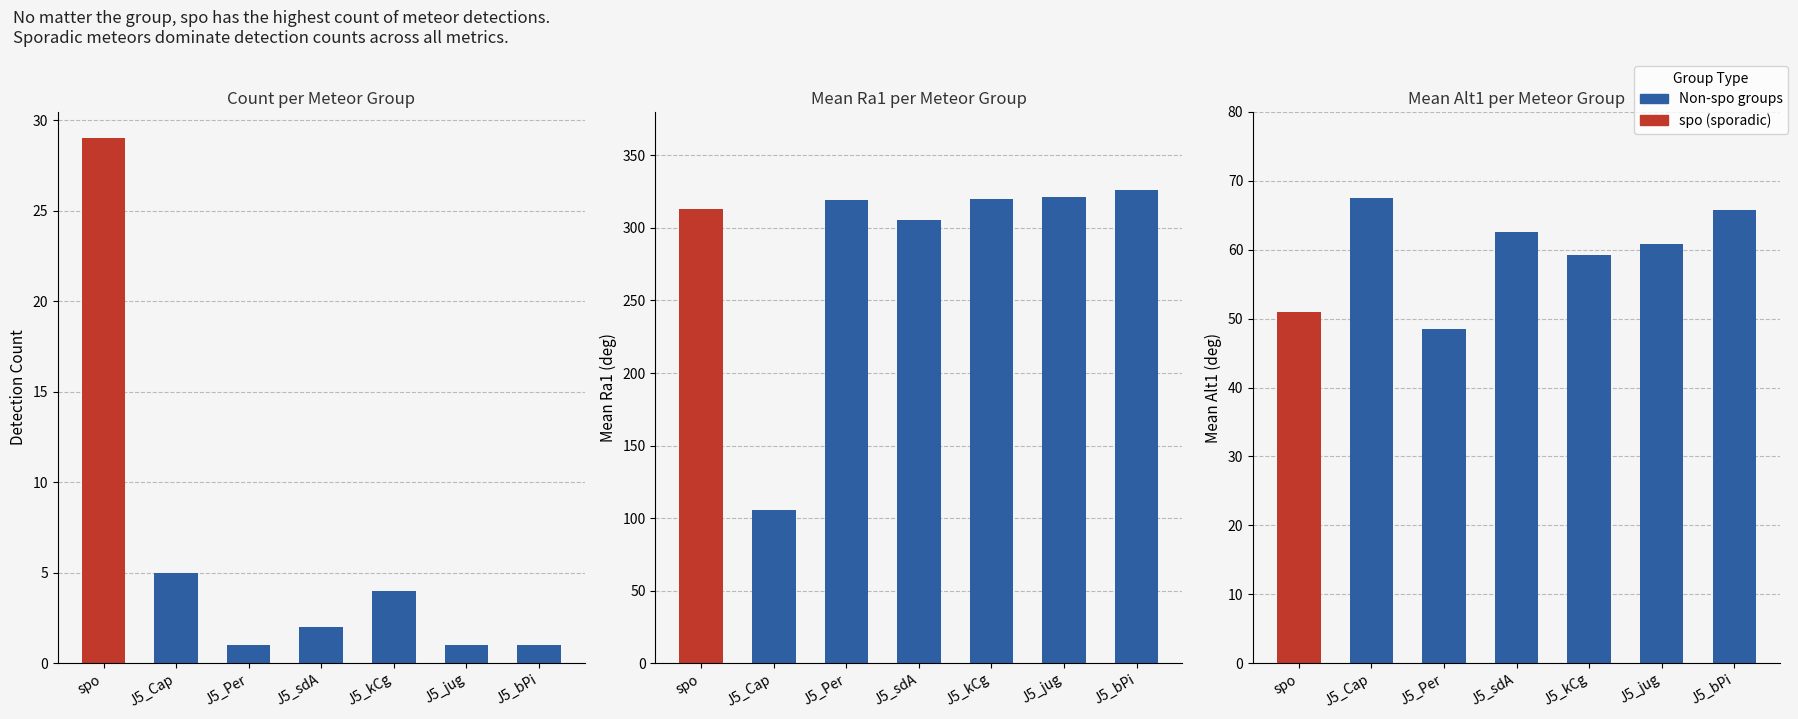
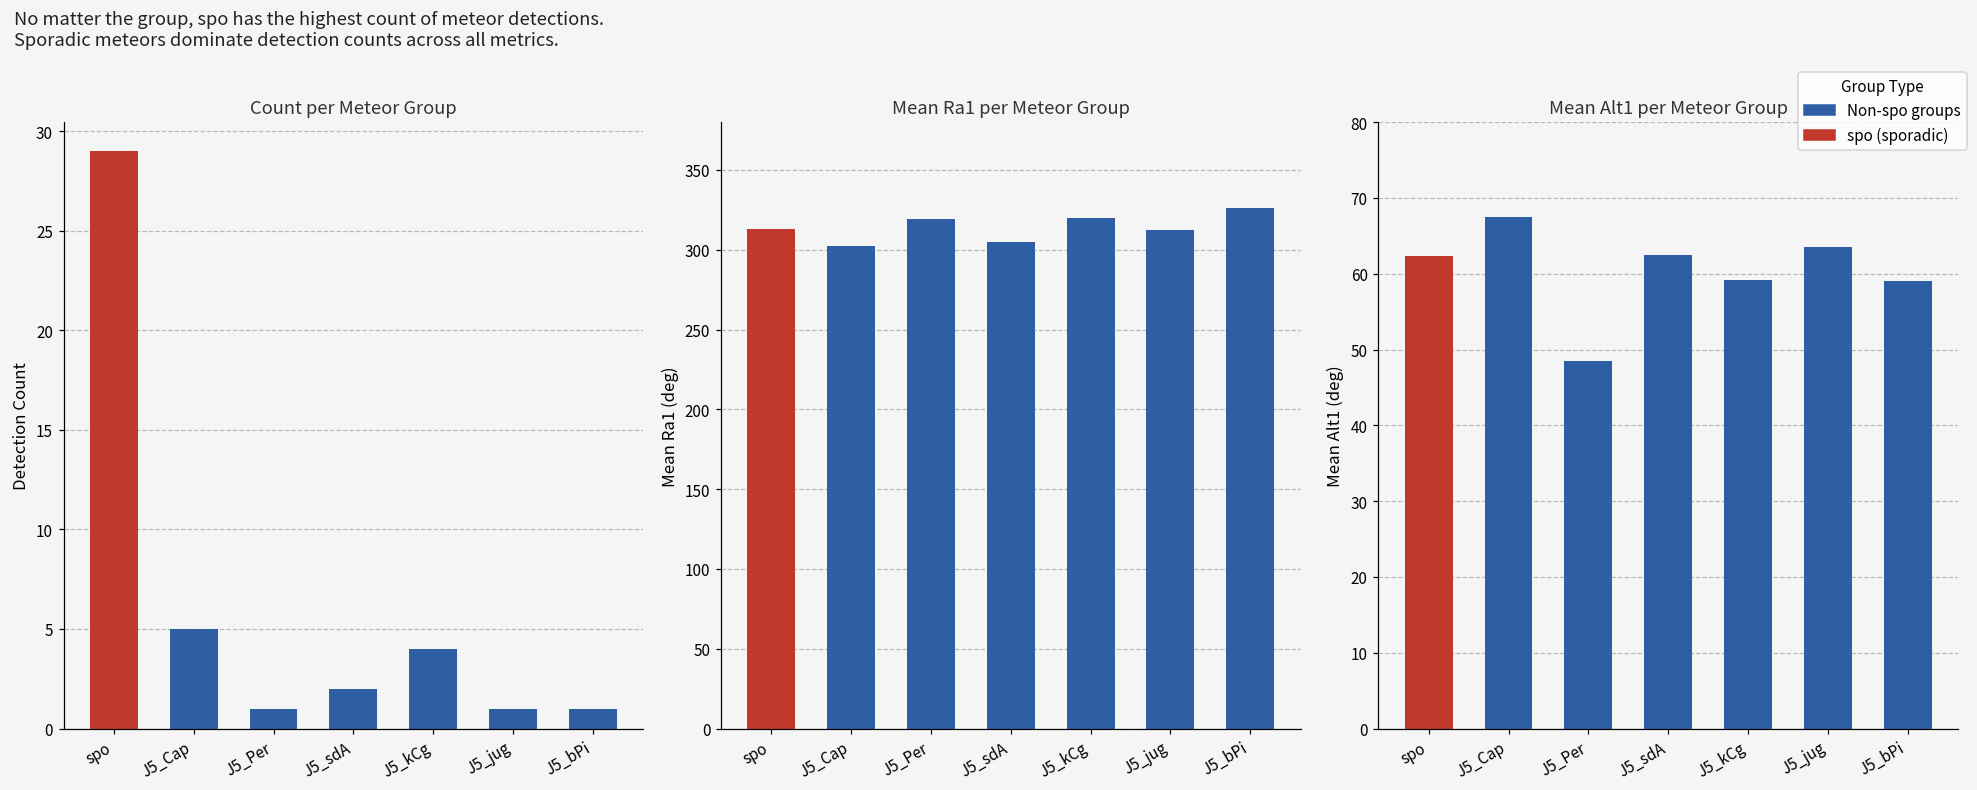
Mean Ra1 per Meteor Group, J5_Cap: 105 -> 302
Mean Ra1 per Meteor Group, J5_jug: 322 -> 312
Mean Alt1 per Meteor Group, spo: 51 -> 62
Mean Alt1 per Meteor Group, J5_jug: 61 -> 64
Mean Alt1 per Meteor Group, J5_bPi: 66 -> 59
